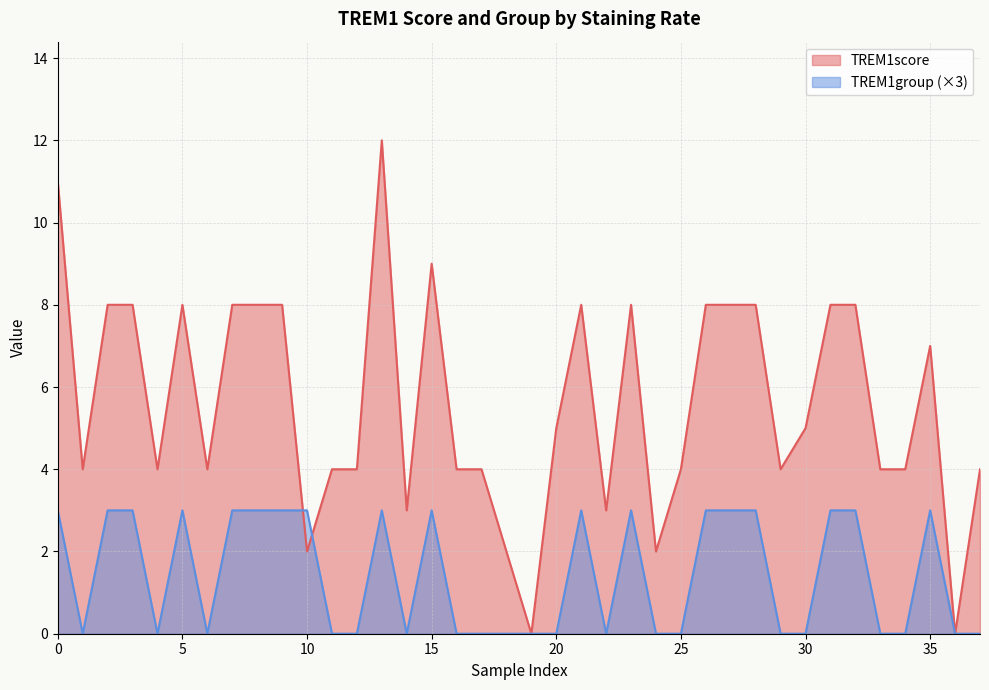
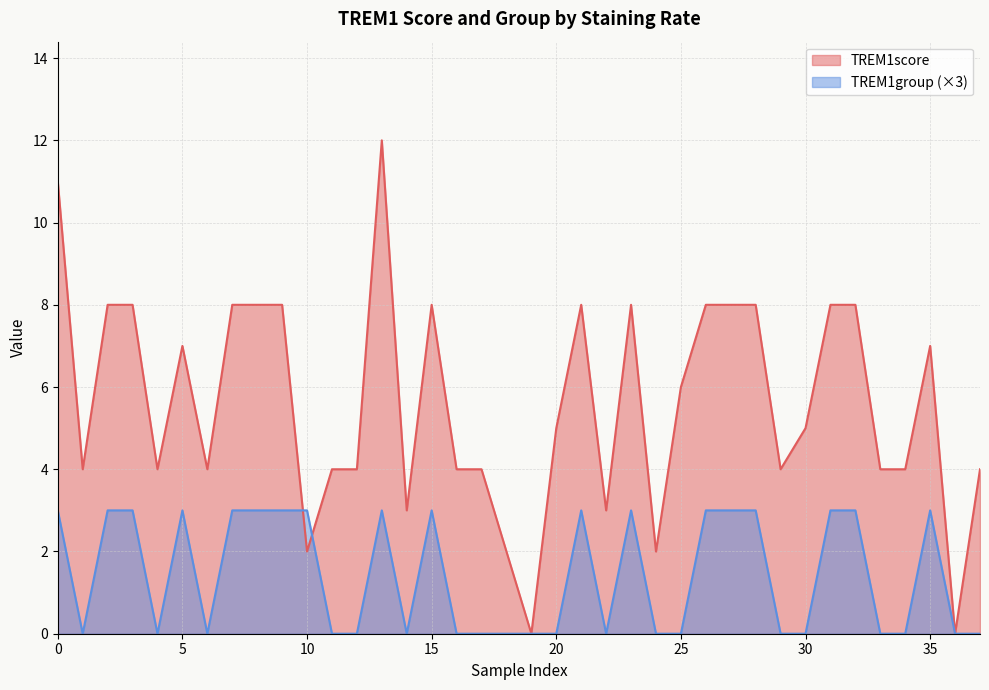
TREM1score, 5: 8 -> 7
TREM1score, 15: 9 -> 8
TREM1score, 25: 4 -> 6
